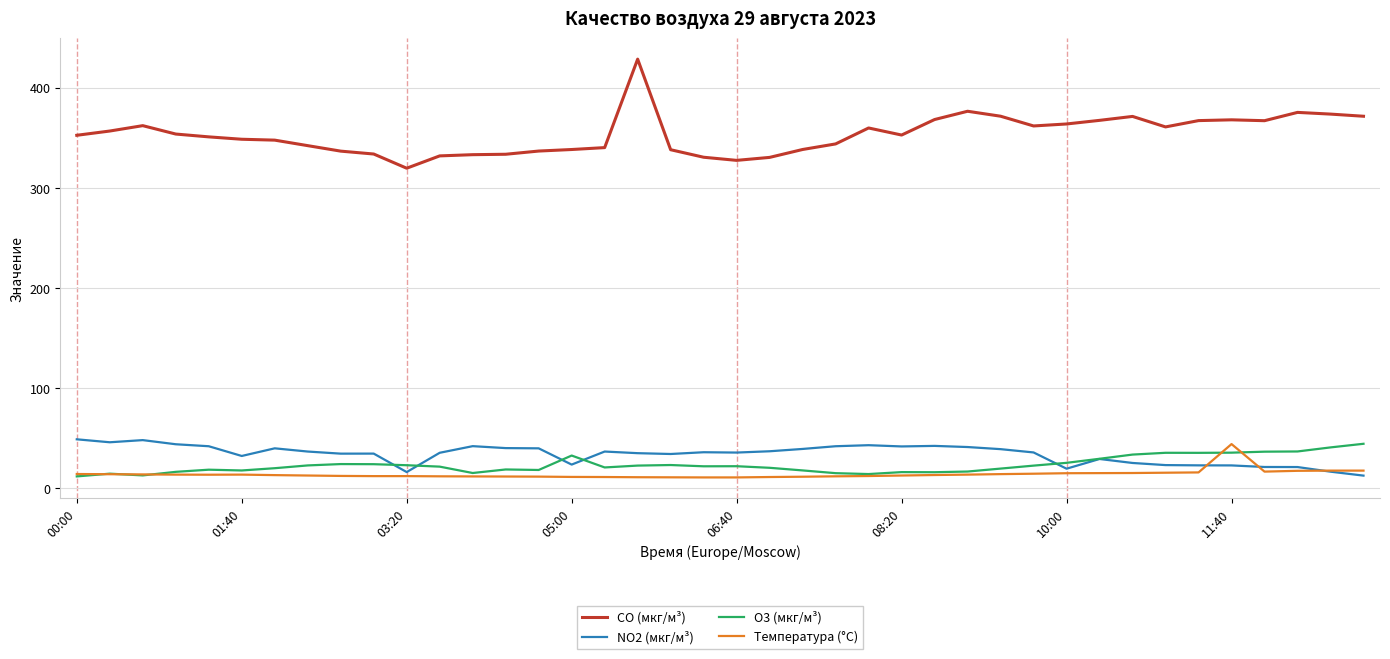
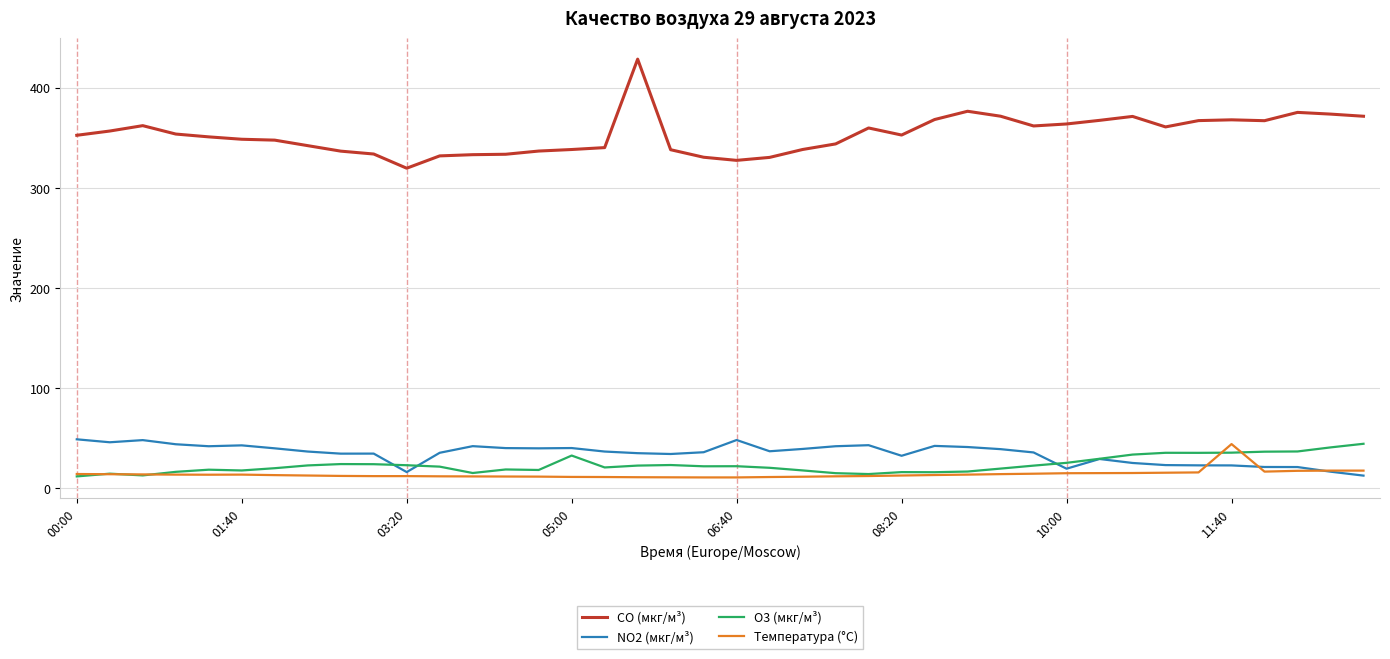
NO2 (мкг/м³), 01:40: 32 -> 43
NO2 (мкг/м³), 05:00: 24 -> 40
NO2 (мкг/м³), 06:40: 36 -> 48
NO2 (мкг/м³), 08:20: 42 -> 33
